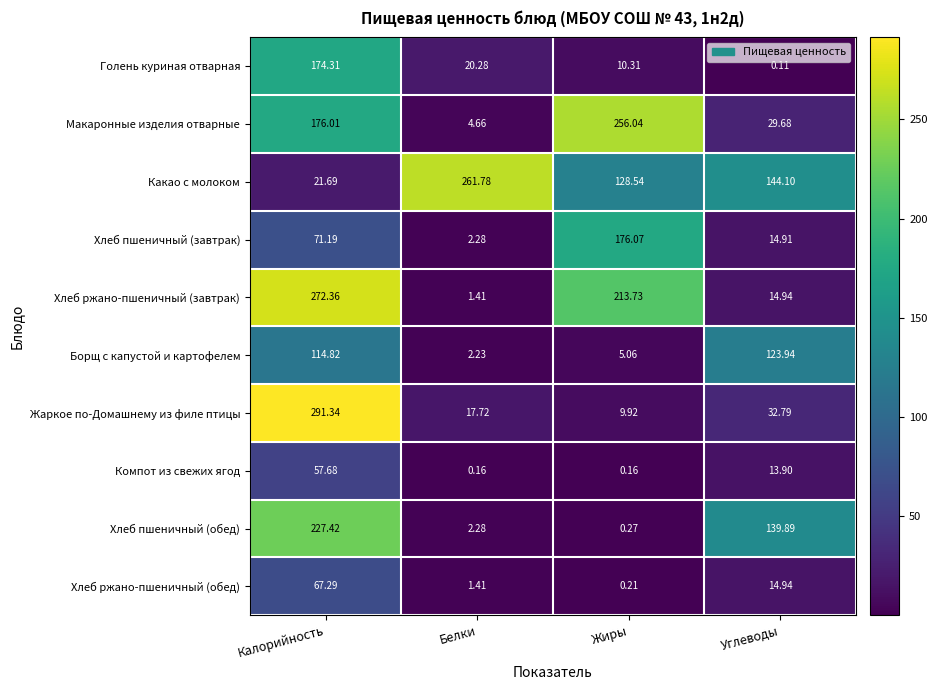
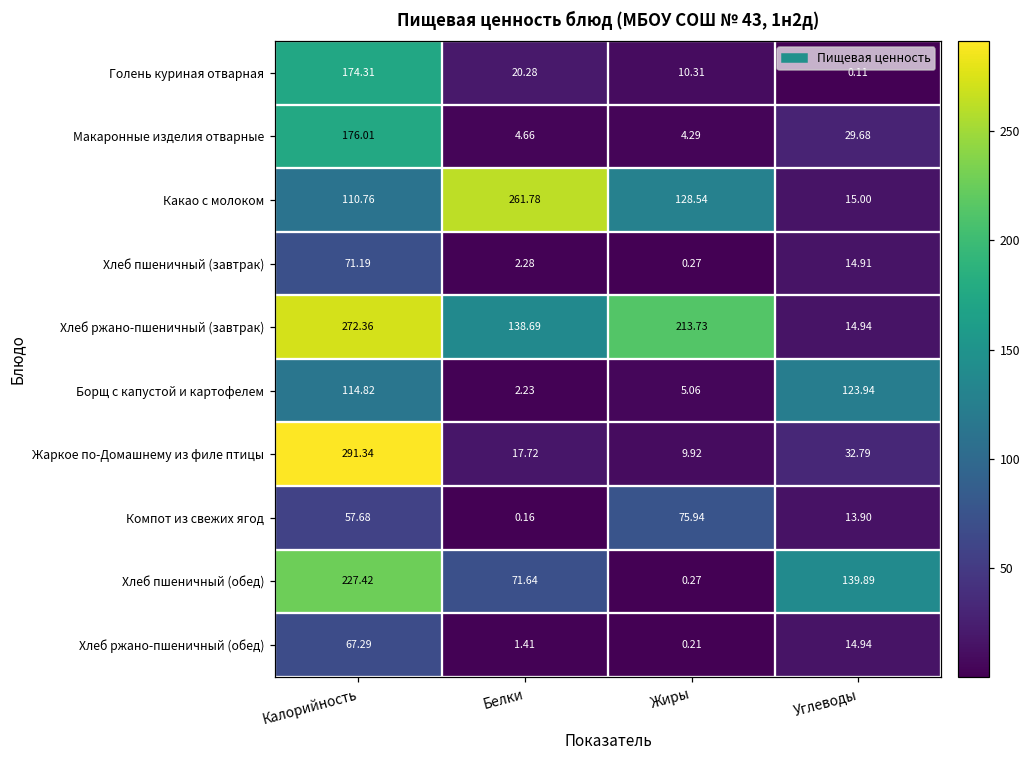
Макаронные изделия отварные, Жиры: 256.04 -> 4.29
Какао с молоком, Калорийность: 21.69 -> 110.76
Какао с молоком, Углеводы: 144.10 -> 15.00
Хлеб пшеничный (завтрак), Жиры: 176.07 -> 0.27
Хлеб ржано-пшеничный (завтрак), Белки: 1.41 -> 138.69
Компот из свежих ягод, Жиры: 0.16 -> 75.94
Хлеб пшеничный (обед), Белки: 2.28 -> 71.64
